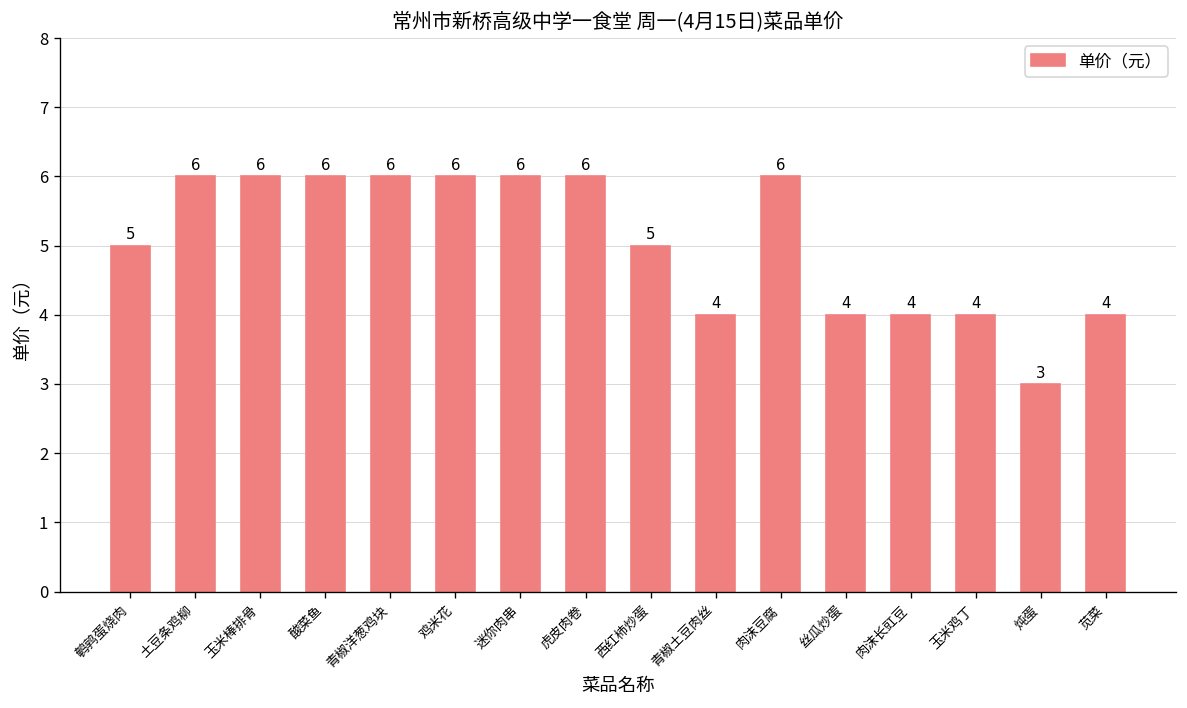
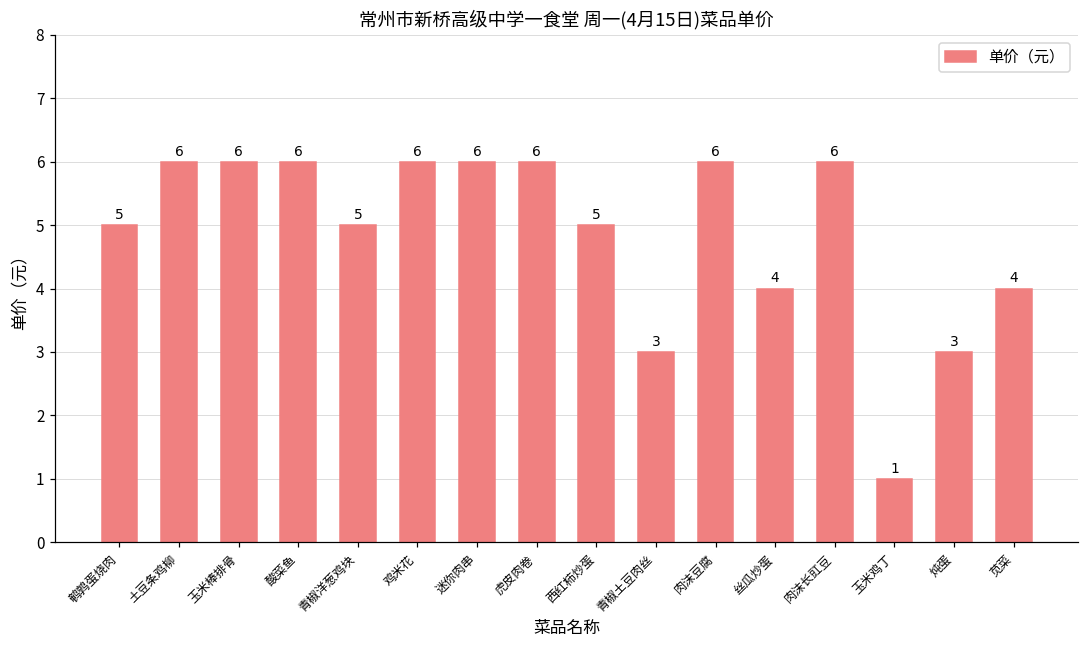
青椒洋葱鸡块: 6 -> 5
青椒土豆肉丝: 4 -> 3
肉沫长豇豆: 4 -> 6
玉米鸡丁: 4 -> 1
